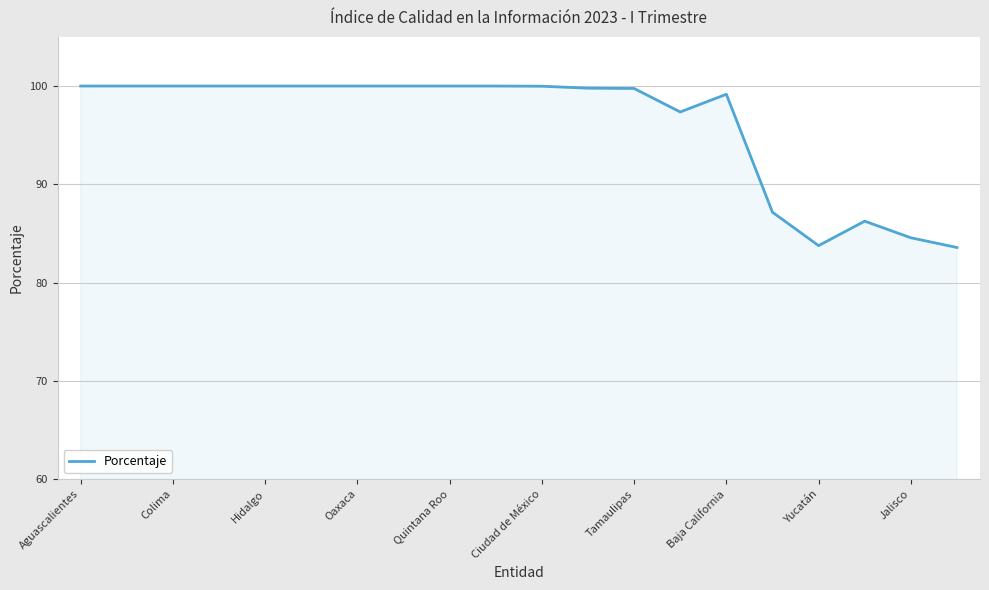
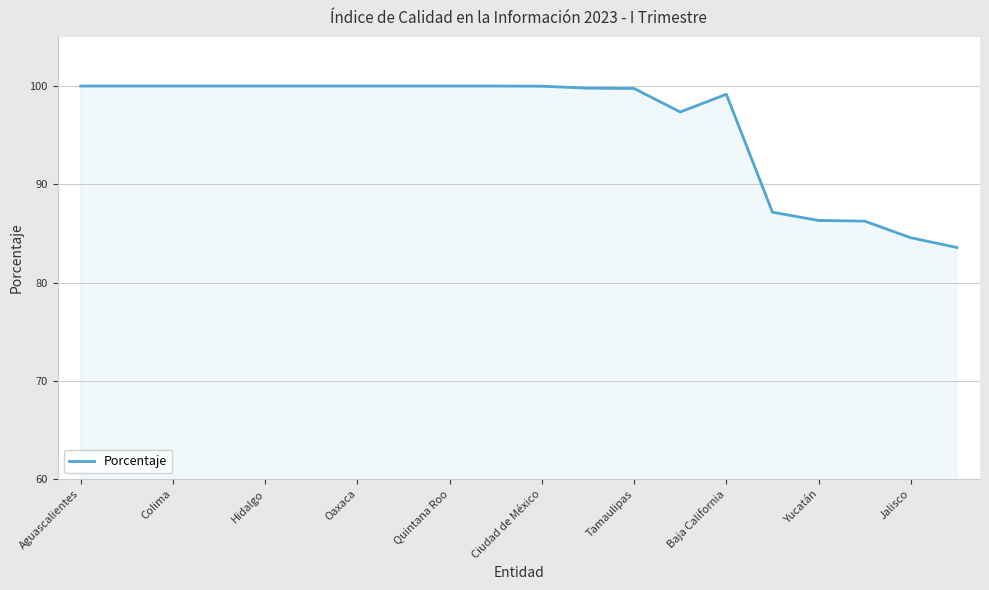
Yucatán: 84 -> 86
